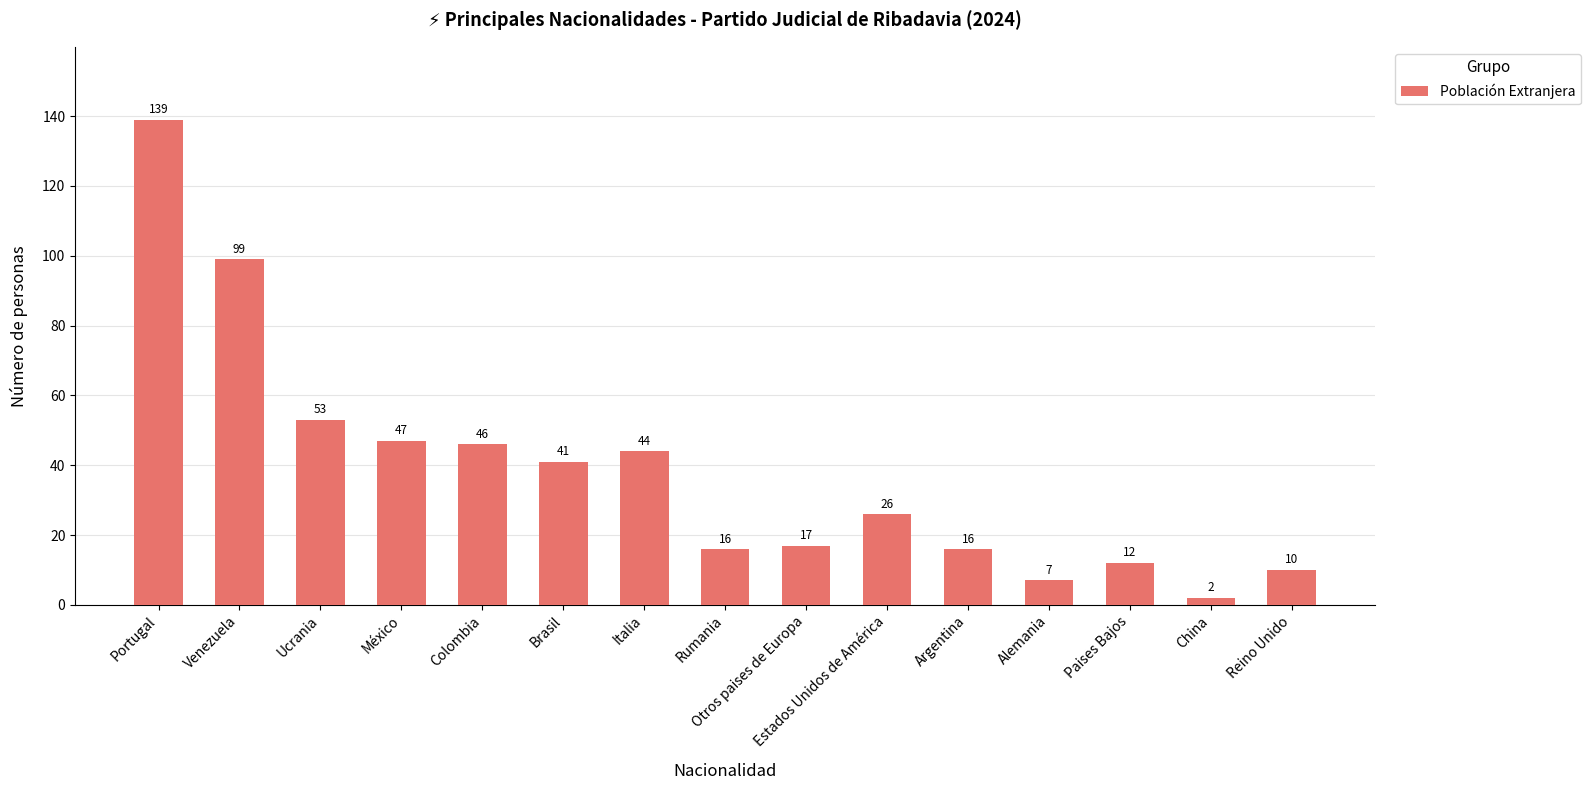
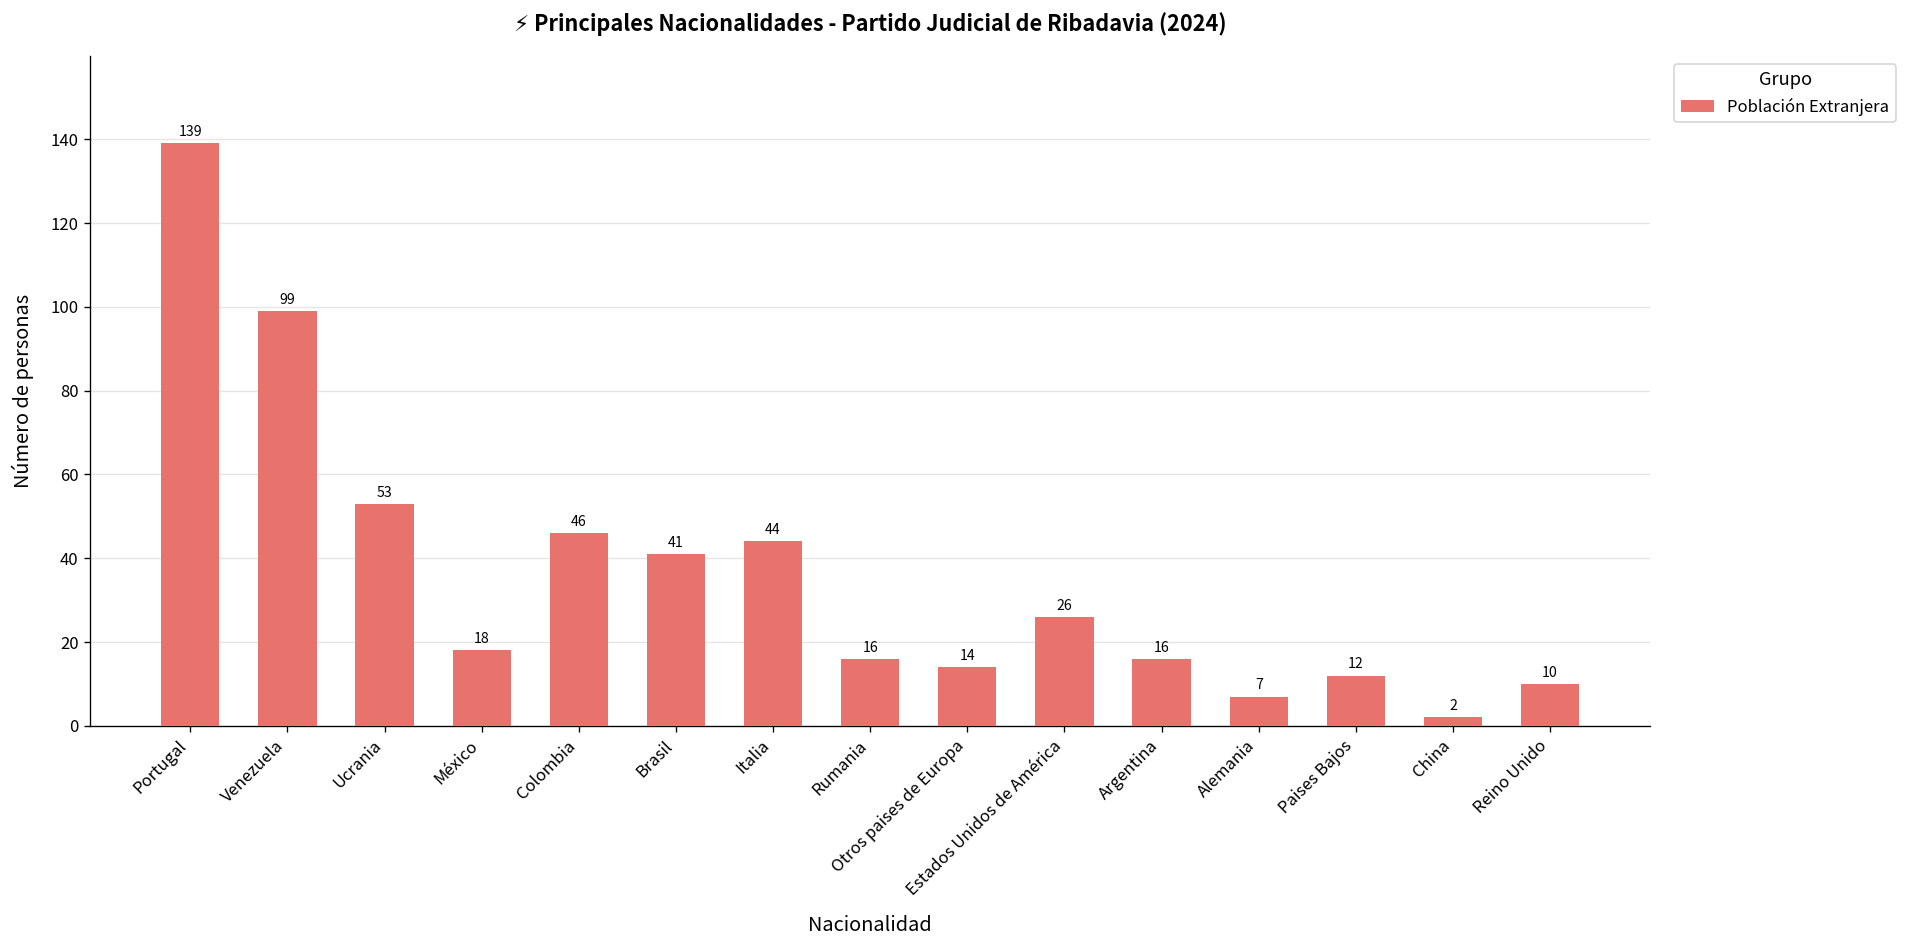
México: 47 -> 18
Otros paises de Europa: 17 -> 14
